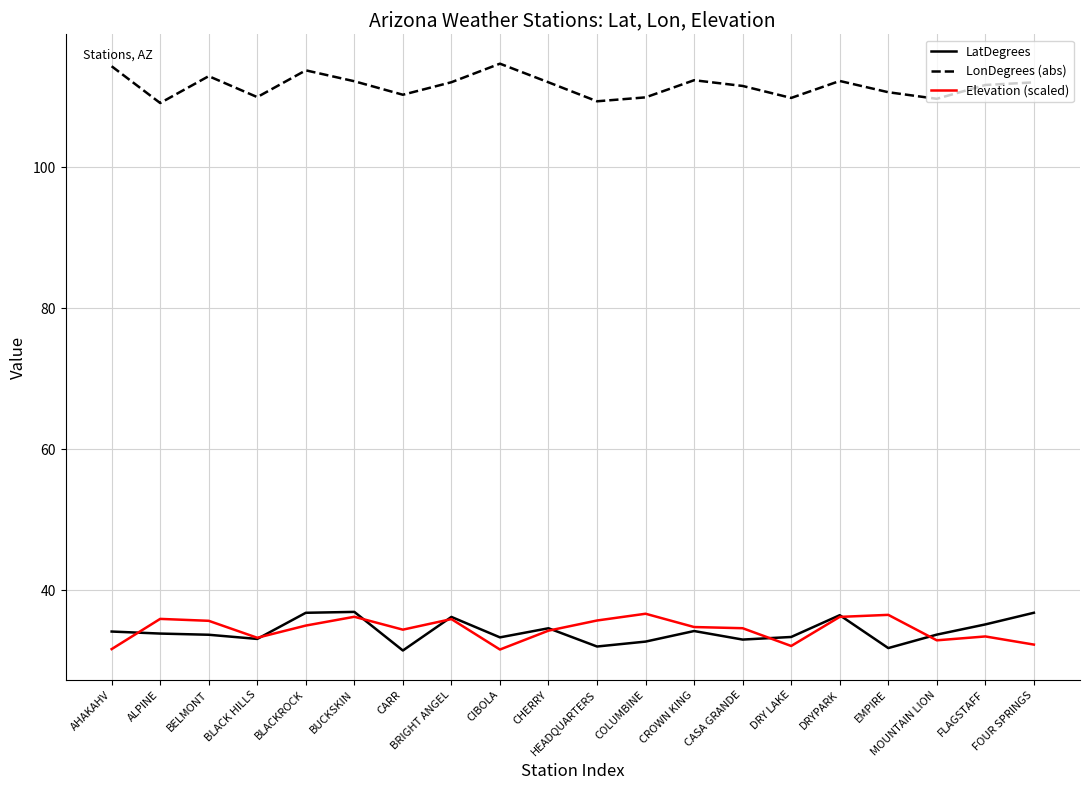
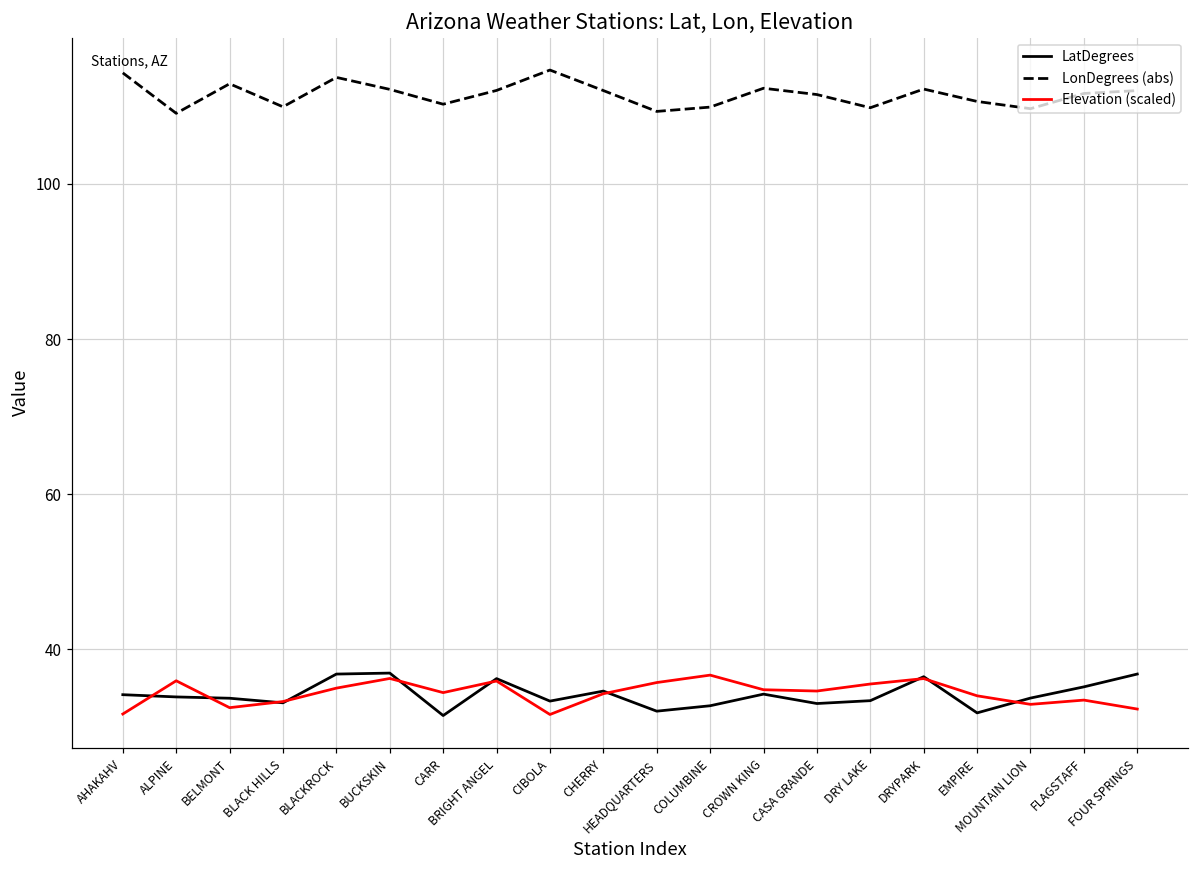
Elevation (scaled), BELMONT: 36 -> 32
Elevation (scaled), DRY LAKE: 32 -> 36
Elevation (scaled), EMPIRE: 36 -> 34
